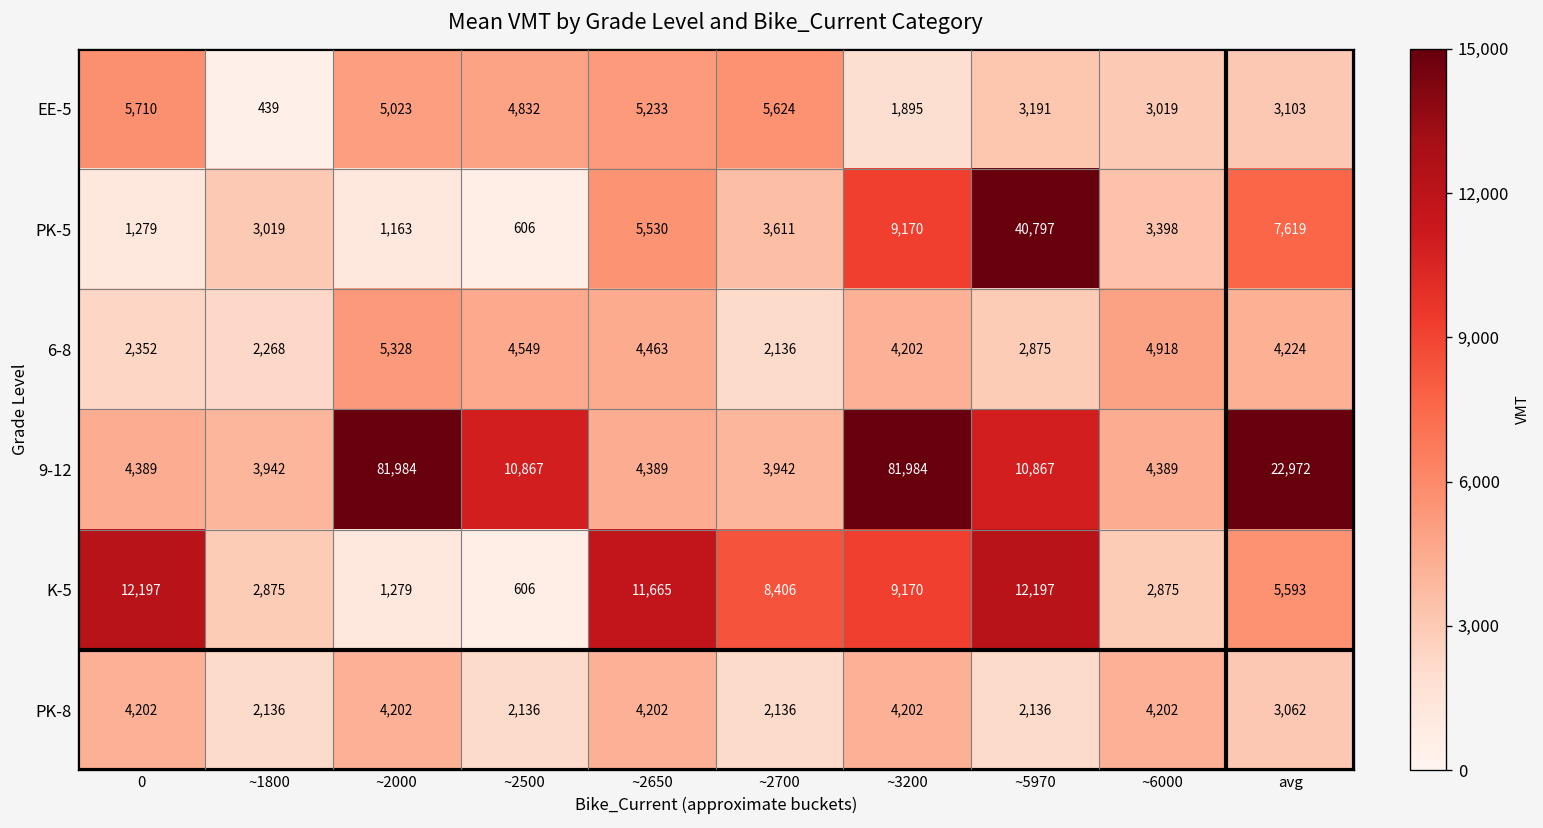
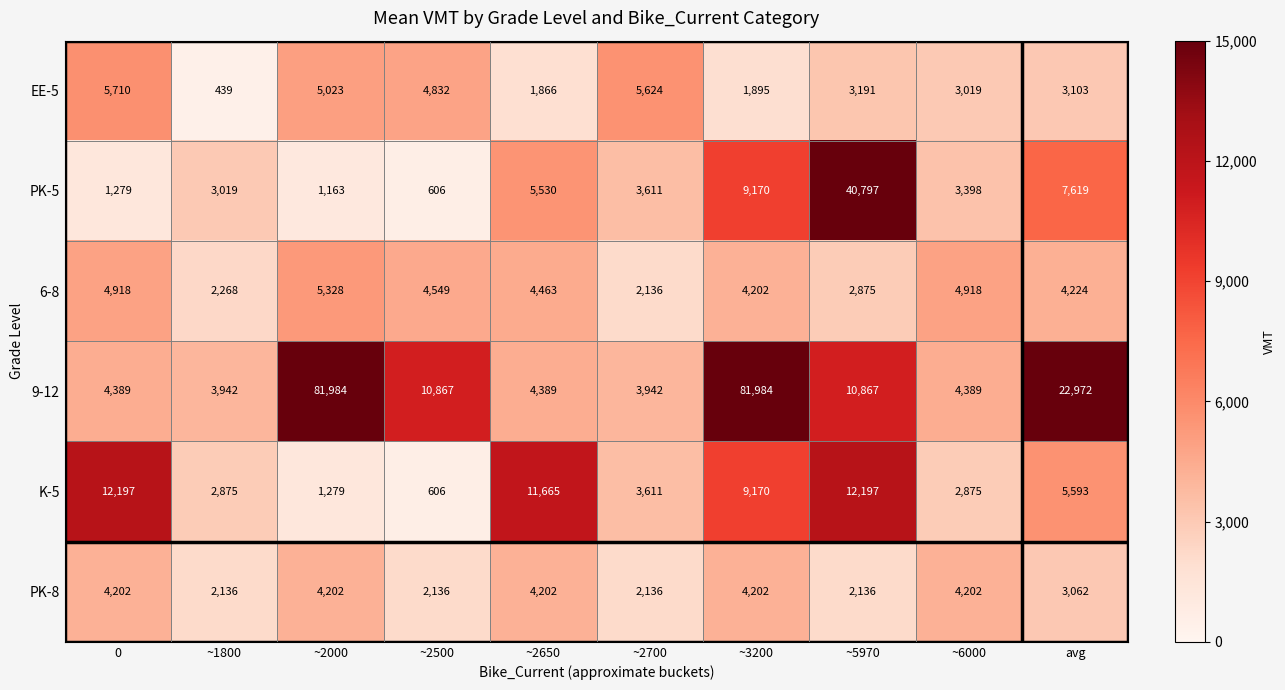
EE-5, ~2650: 5,233 -> 1,866
6-8, 0: 2,352 -> 4,918
K-5, ~2700: 8,406 -> 3,611
